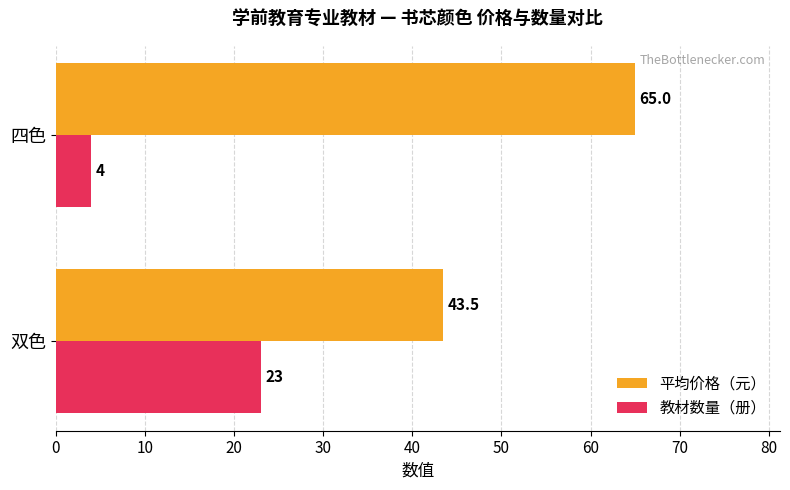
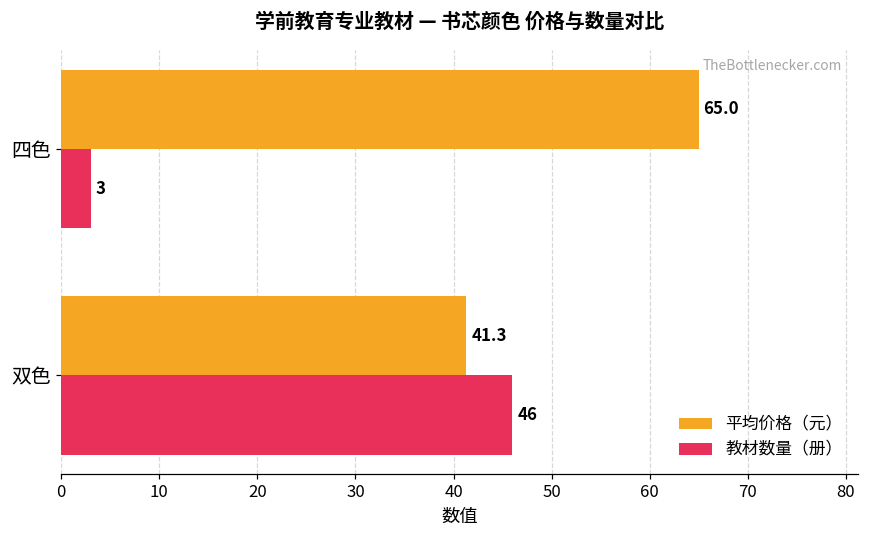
教材数量（册）, 四色: 4 -> 3
平均价格（元）, 双色: 43.5 -> 41.3
教材数量（册）, 双色: 23 -> 46
